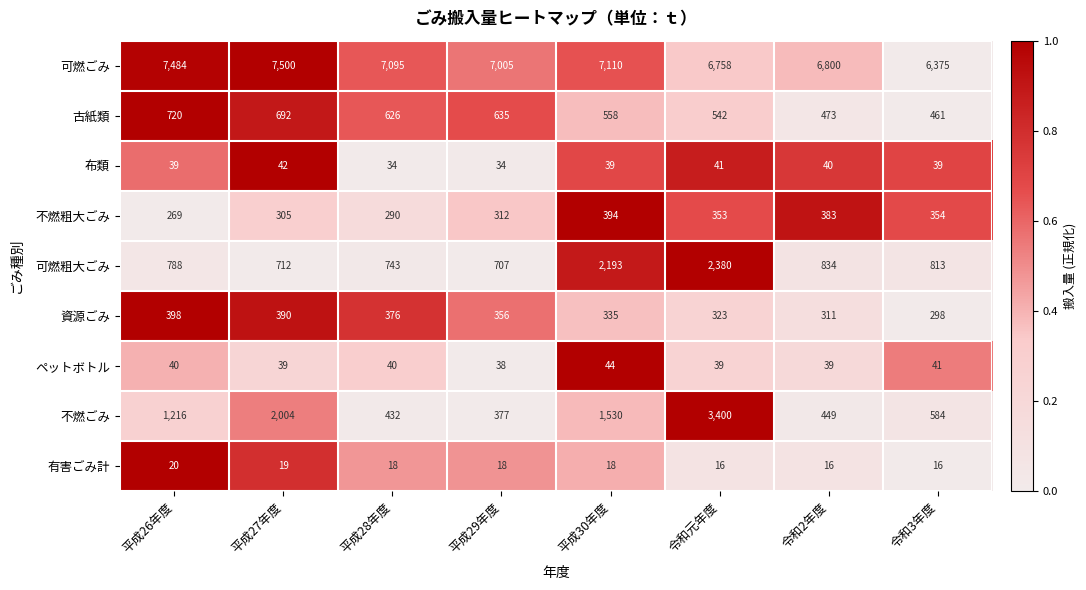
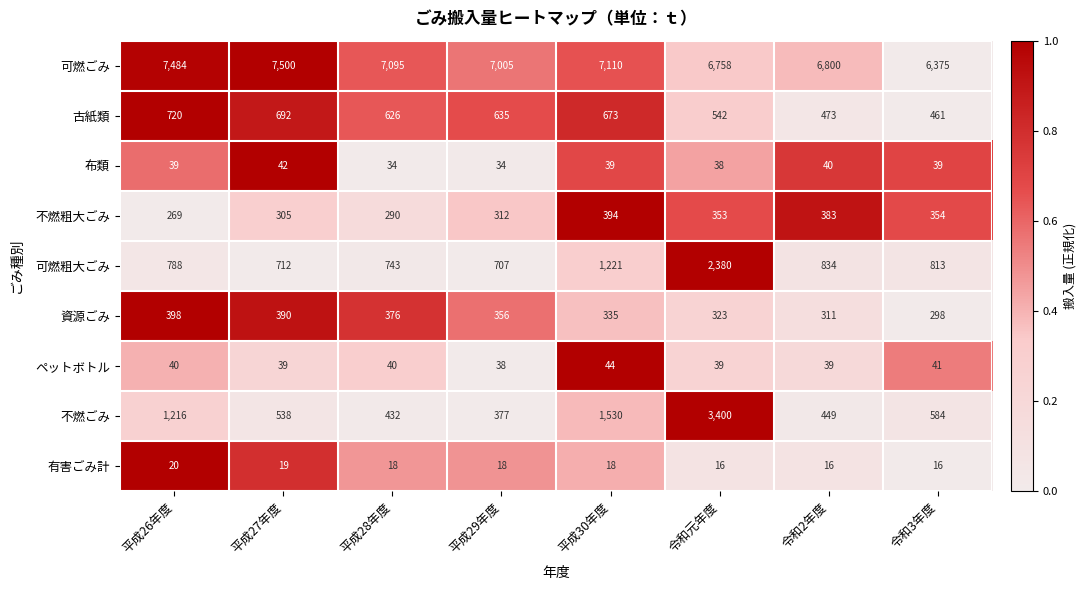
古紙類, 平成30年度: 558 -> 673
布類, 令和元年度: 41 -> 38
可燃粗大ごみ, 平成30年度: 2,193 -> 1,221
不燃ごみ, 平成27年度: 2,004 -> 538
